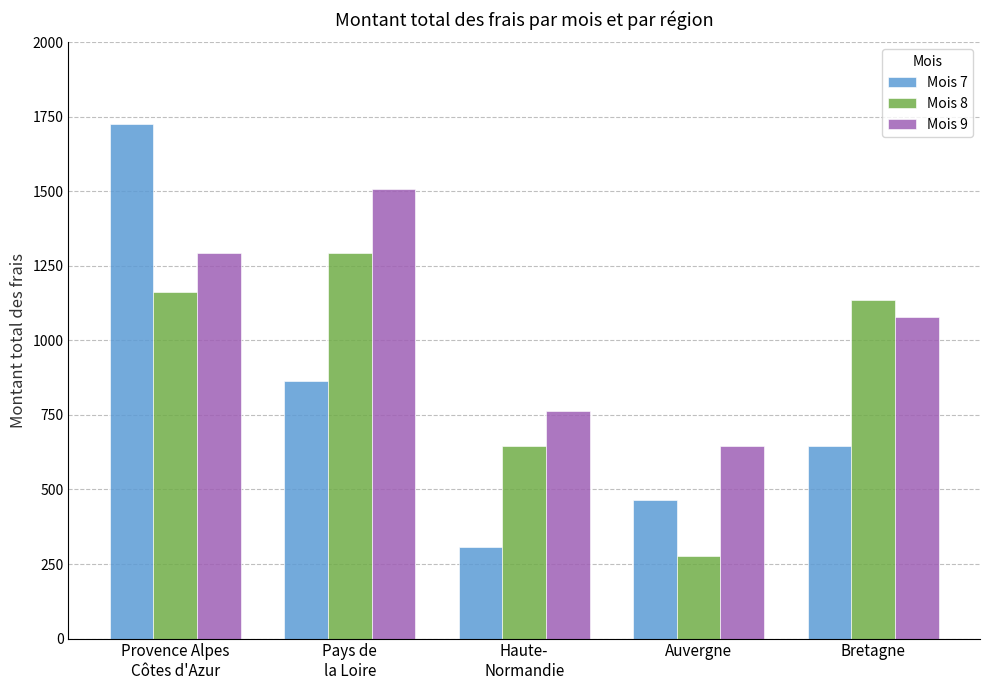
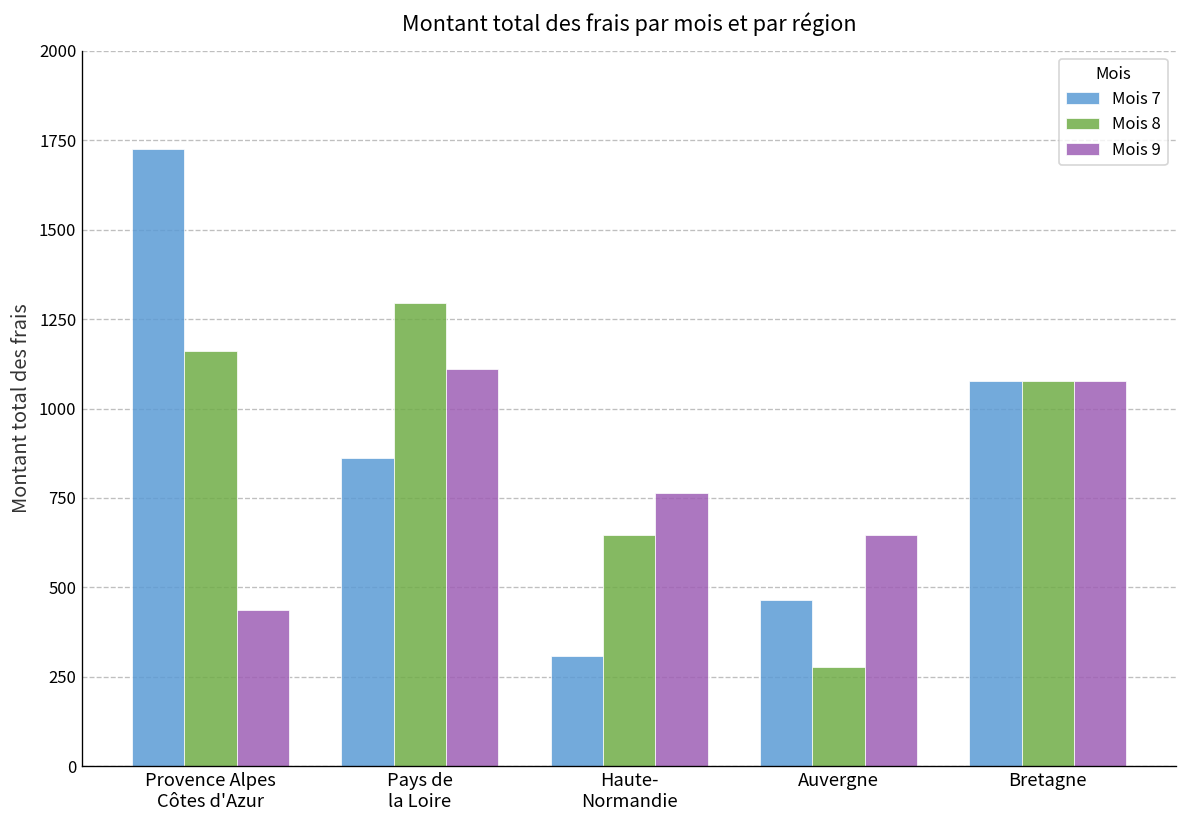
Mois 9, Provence Alpes Côtes d'Azur: 1290 -> 440
Mois 9, Pays de la Loire: 1510 -> 1110
Mois 7, Bretagne: 650 -> 1080
Mois 8, Bretagne: 1140 -> 1080
